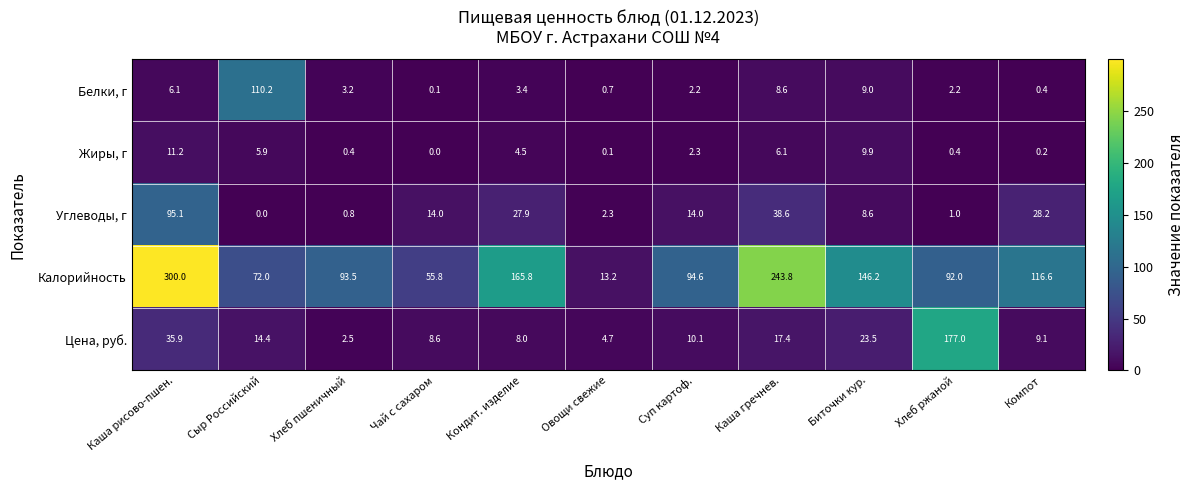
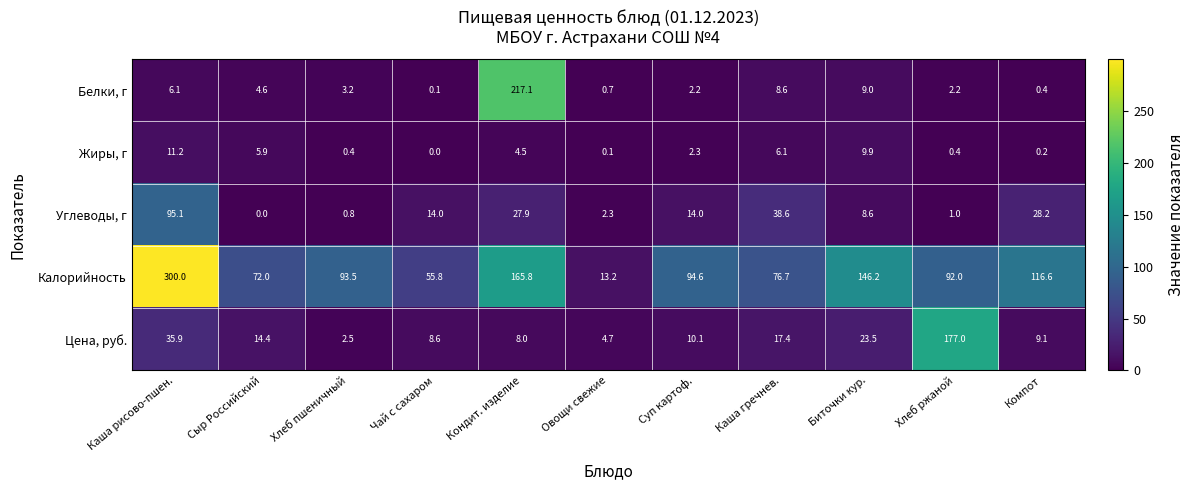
Белки, г, Сыр Российский: 110.2 -> 4.6
Белки, г, Кондит. изделие: 3.4 -> 217.1
Калорийность, Каша гречнев.: 243.8 -> 76.7
